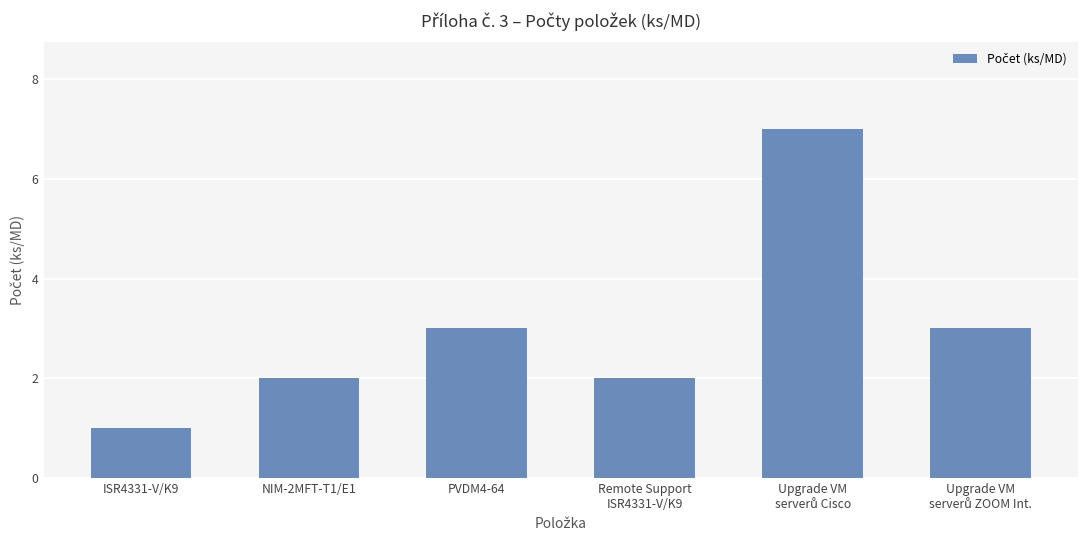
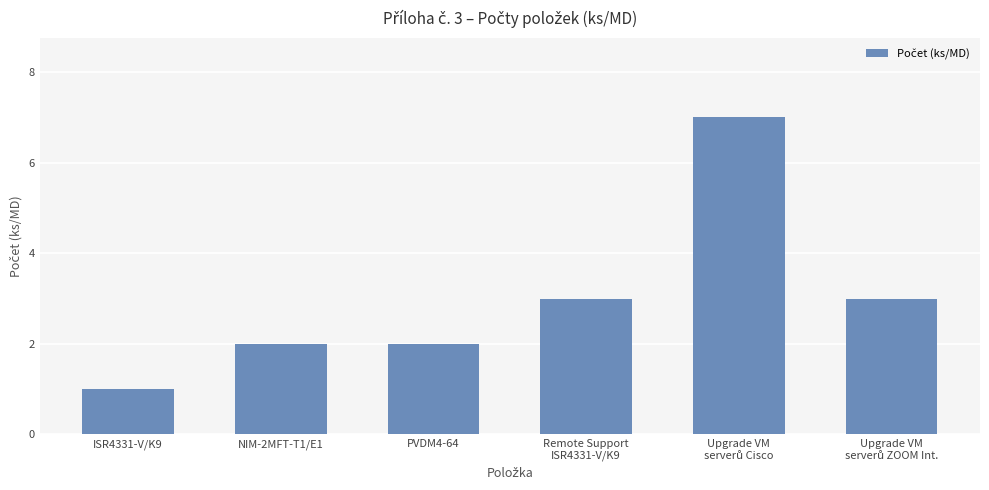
PVDM4-64: 3 -> 2
Remote Support ISR4331-V/K9: 2 -> 3
